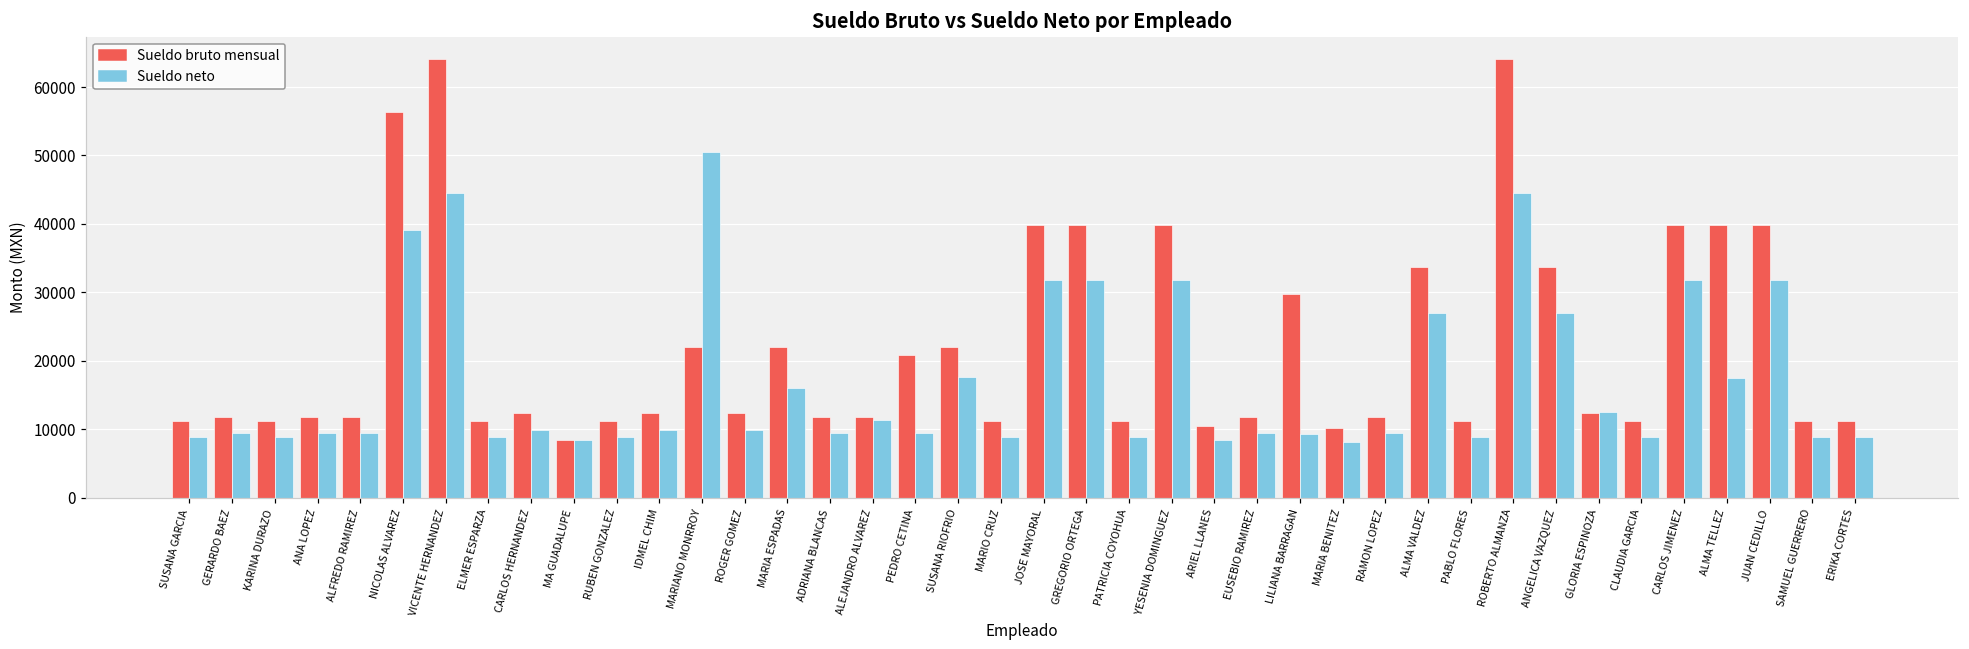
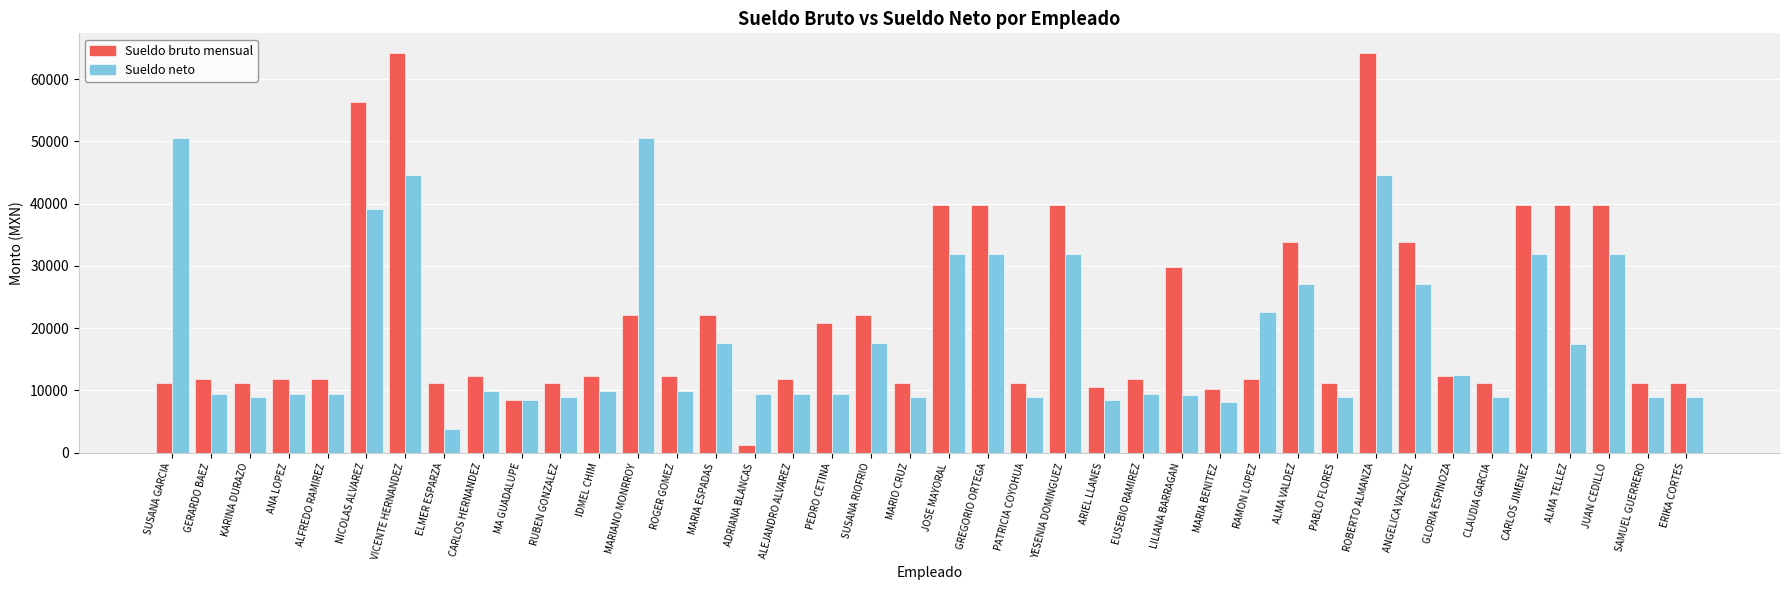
Sueldo neto, SUSANA GARCIA: 9000 -> 51000
Sueldo neto, ELMER ESPARZA: 9000 -> 4000
Sueldo neto, MARIA ESPADAS: 16000 -> 18000
Sueldo bruto mensual, ADRIANA BLANCAS: 12000 -> 1000
Sueldo neto, ALEJANDRO ALVAREZ: 11000 -> 9000
Sueldo neto, RAMON LOPEZ: 9000 -> 23000
